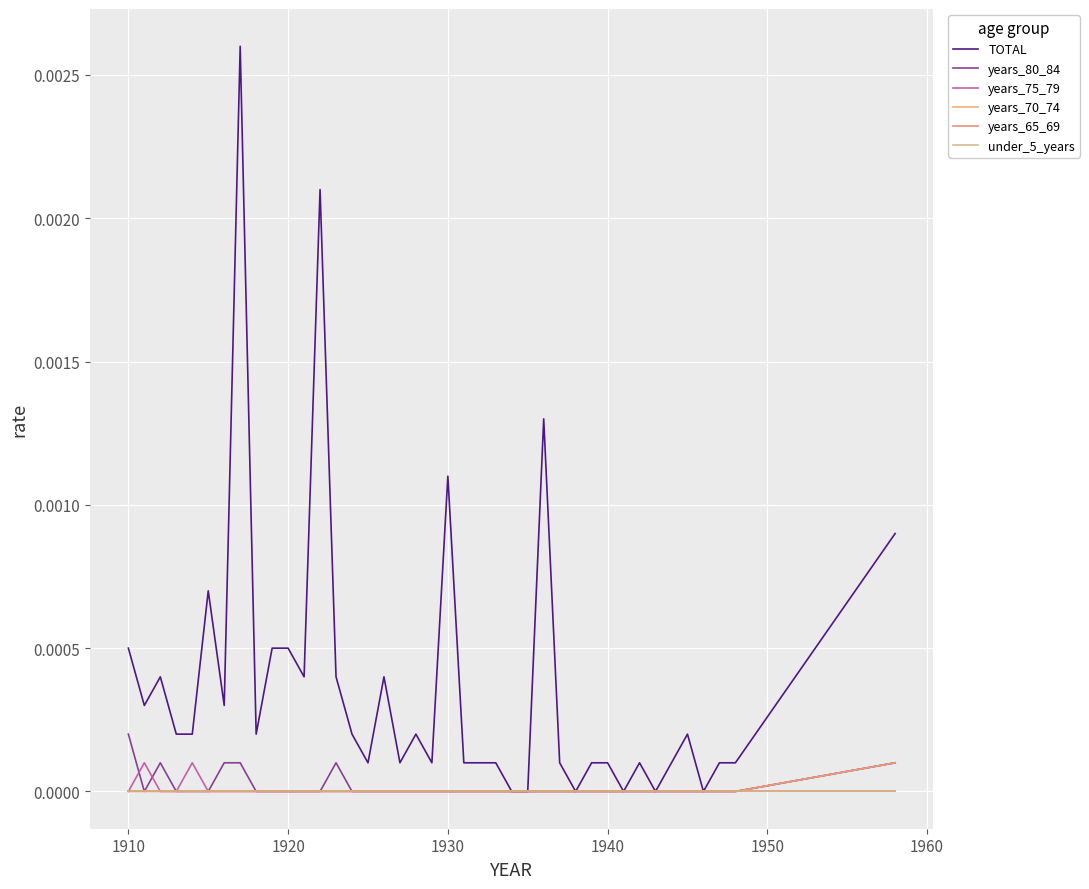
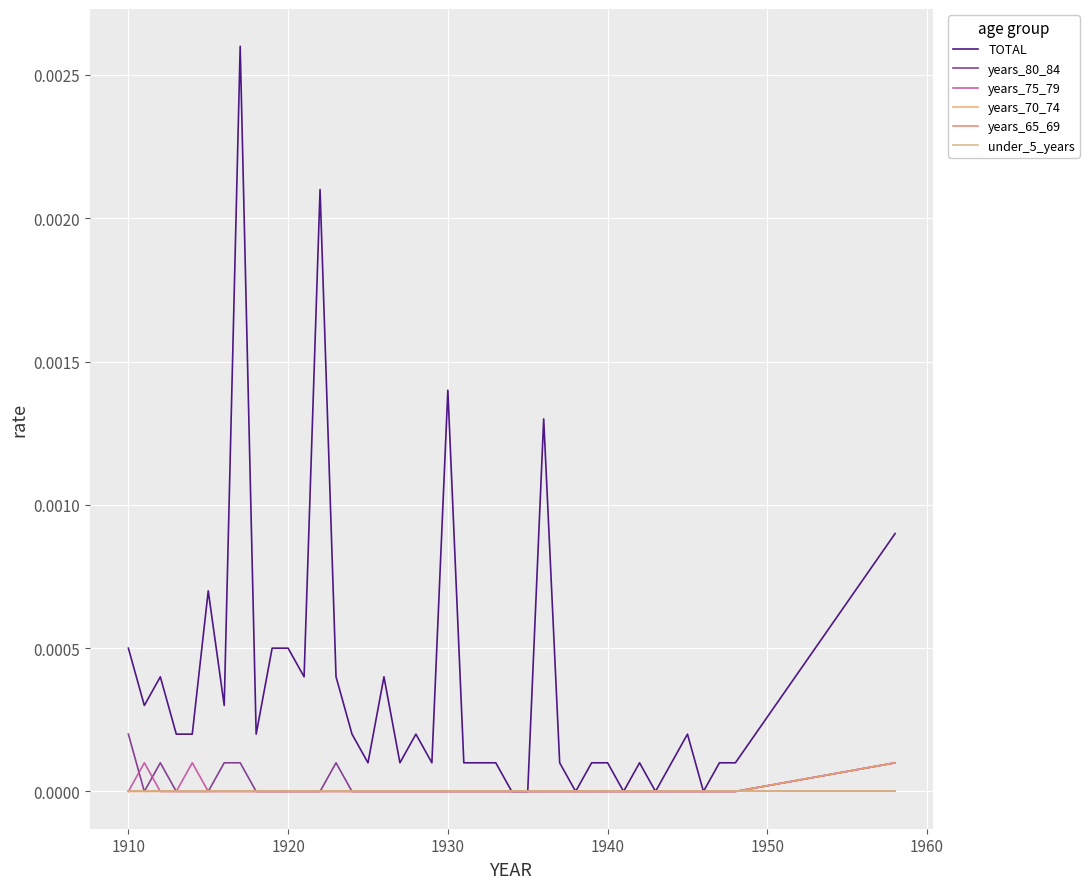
TOTAL, 1930: 0.0011 -> 0.0014
